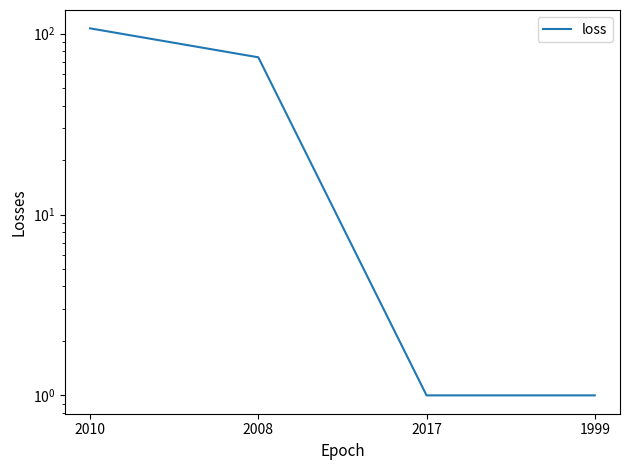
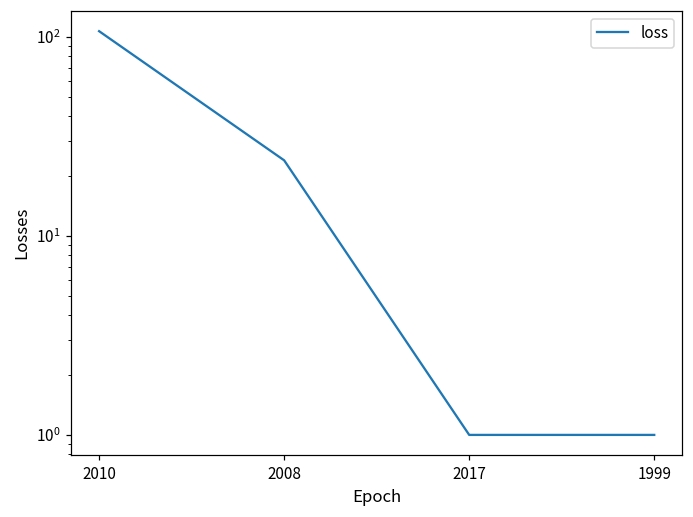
2008: 74 -> 24
